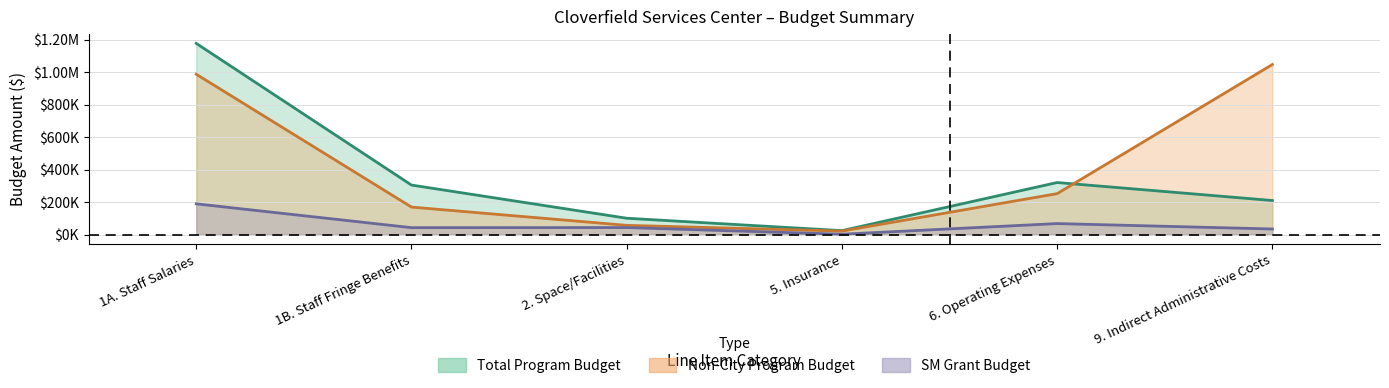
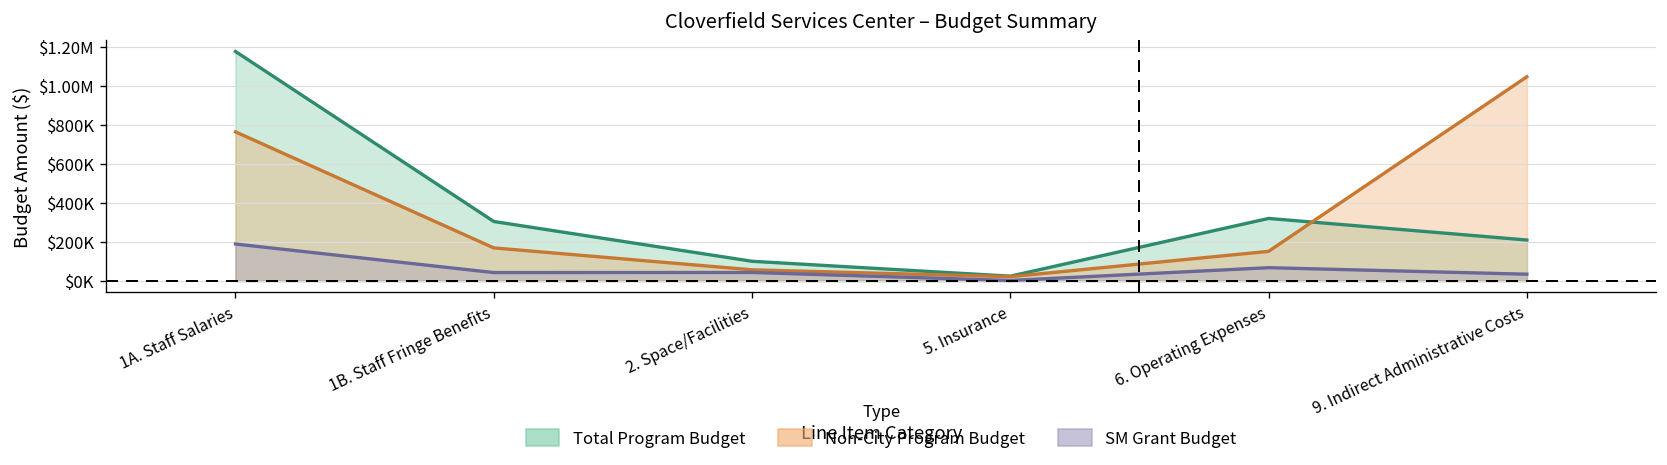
Non-City Program Budget, 1A. Staff Salaries: $990000 -> $760000
Non-City Program Budget, 6. Operating Expenses: $250000 -> $150000
